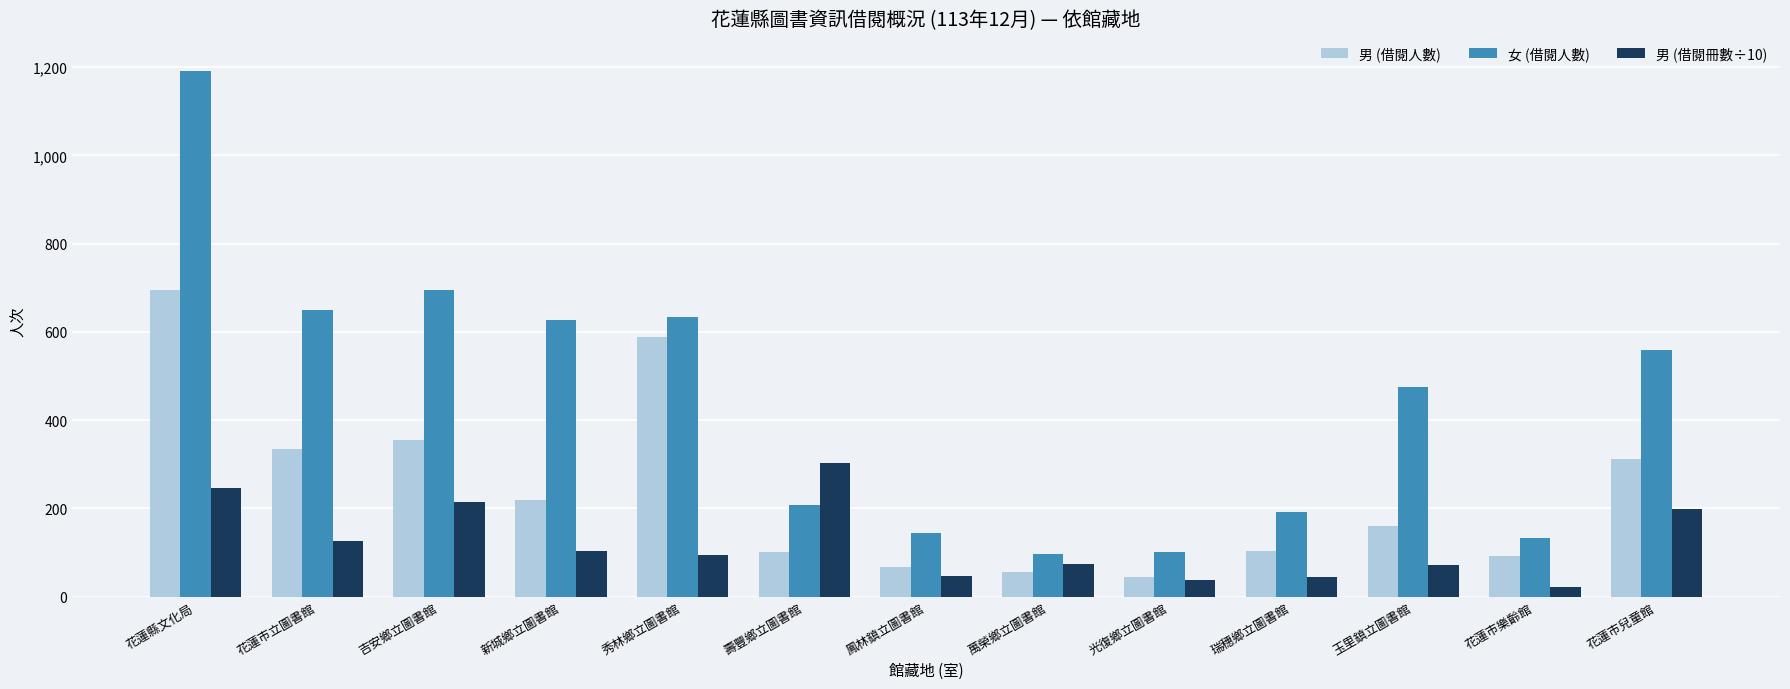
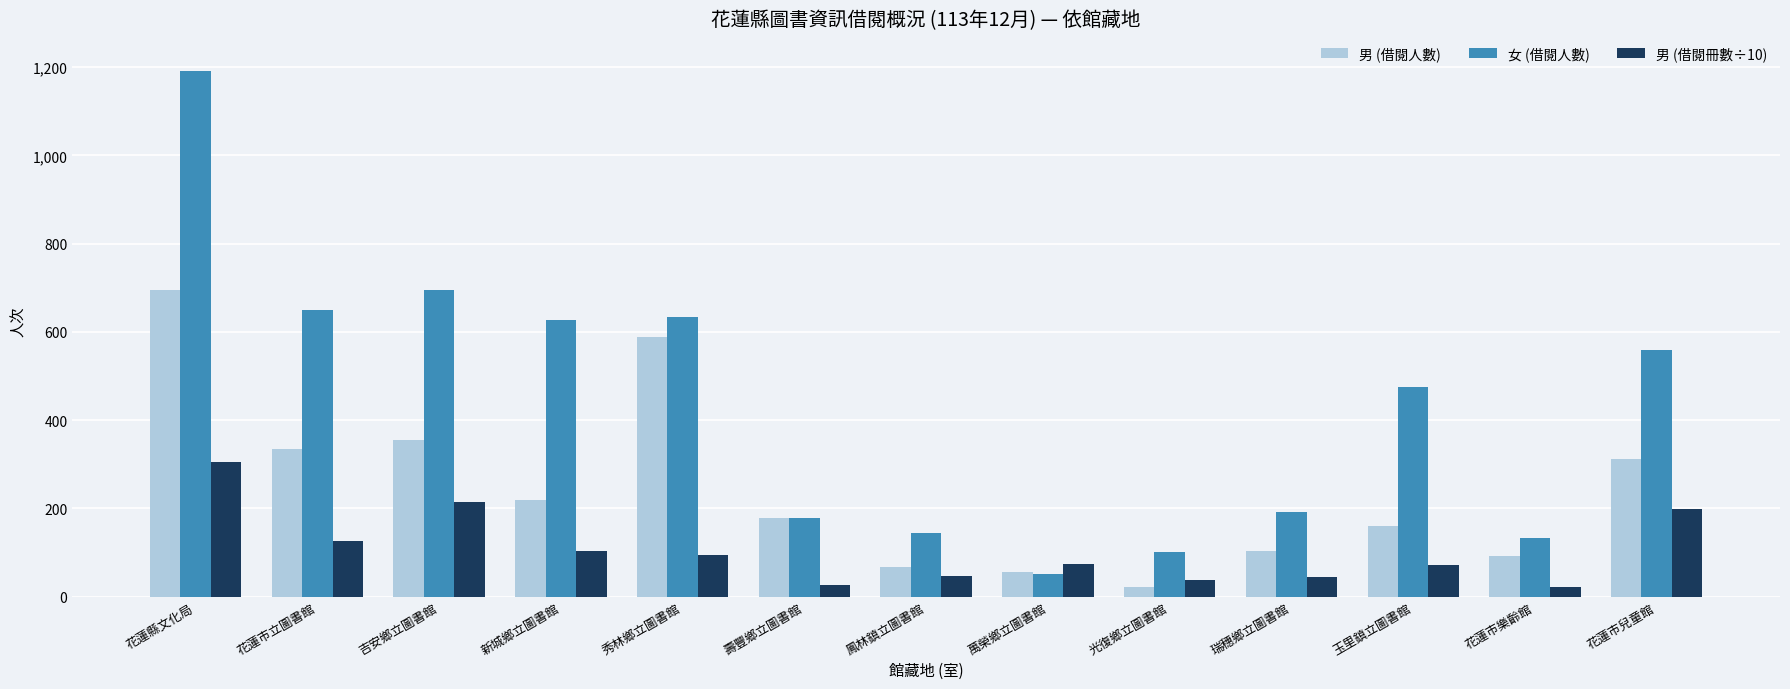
男 (借閱冊數÷10), 花蓮縣文化局: 250 -> 310
男 (借閱人數), 壽豐鄉立圖書館: 100 -> 180
女 (借閱人數), 壽豐鄉立圖書館: 210 -> 180
男 (借閱冊數÷10), 壽豐鄉立圖書館: 300 -> 30
女 (借閱人數), 萬榮鄉立圖書館: 100 -> 50
男 (借閱人數), 光復鄉立圖書館: 50 -> 20
